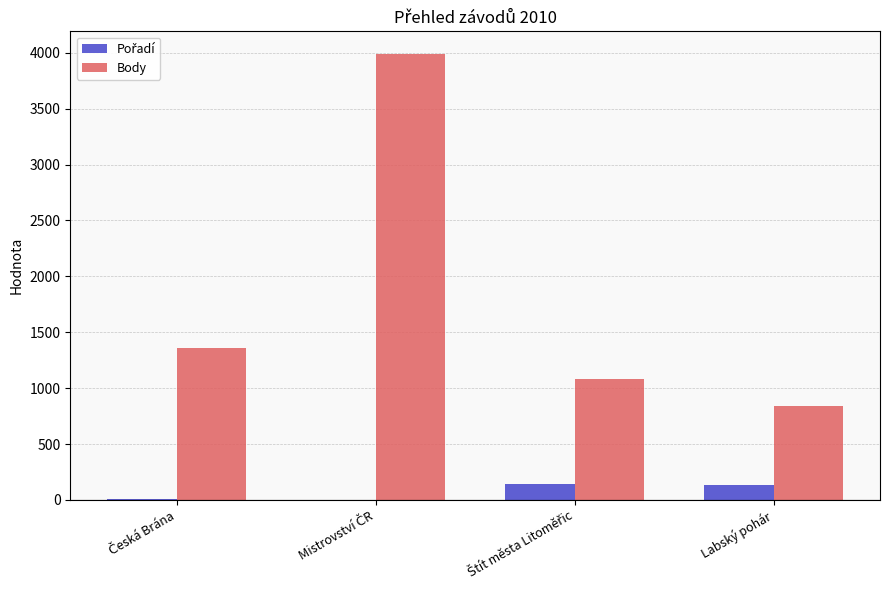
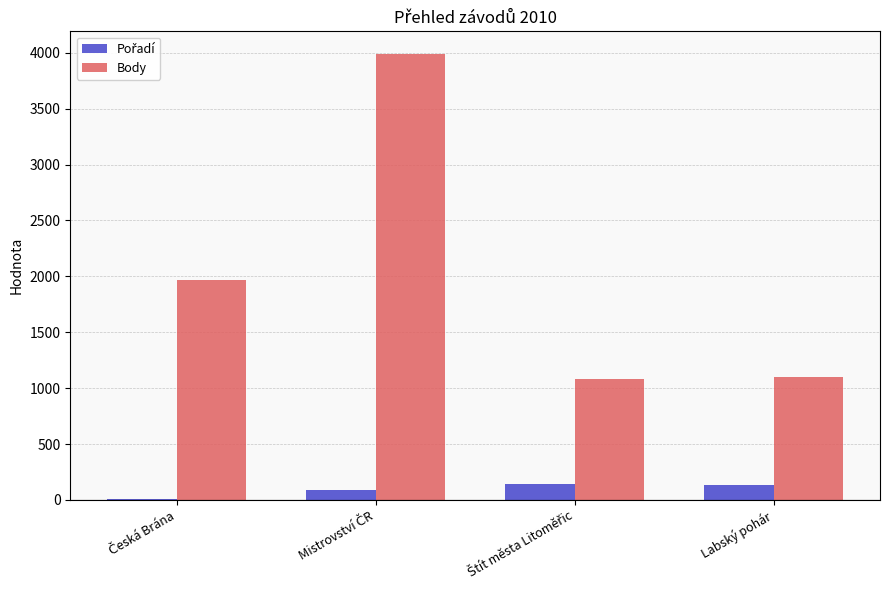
Body, Česká Brána: 1360 -> 1970
Pořadí, Mistrovství ČR: 0 -> 90
Body, Labský pohár: 840 -> 1100
